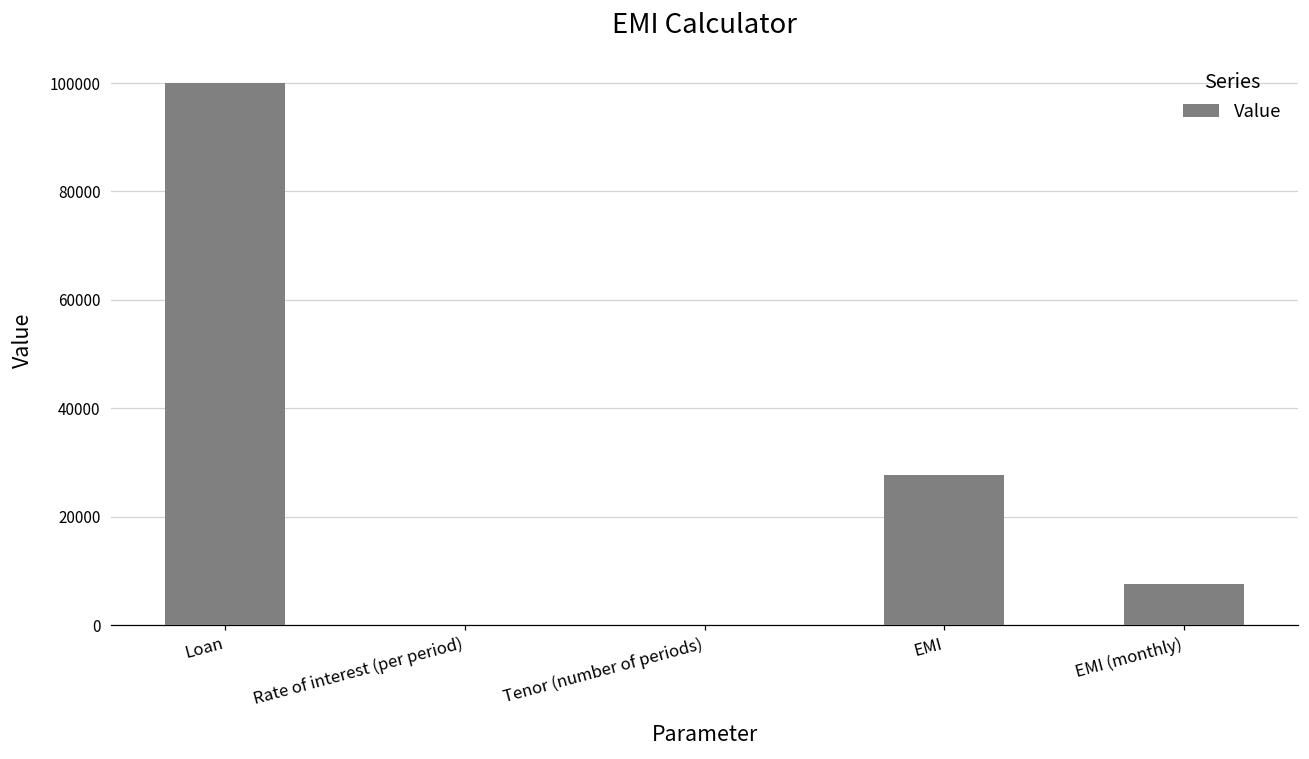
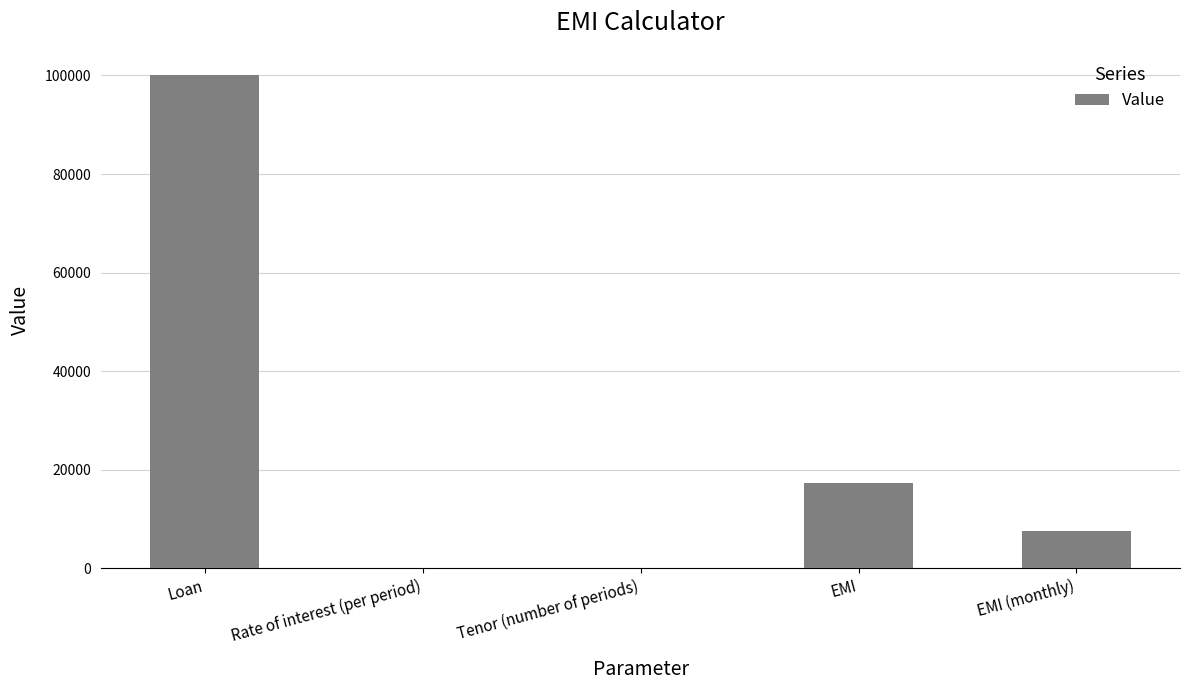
EMI: 28000 -> 17000
